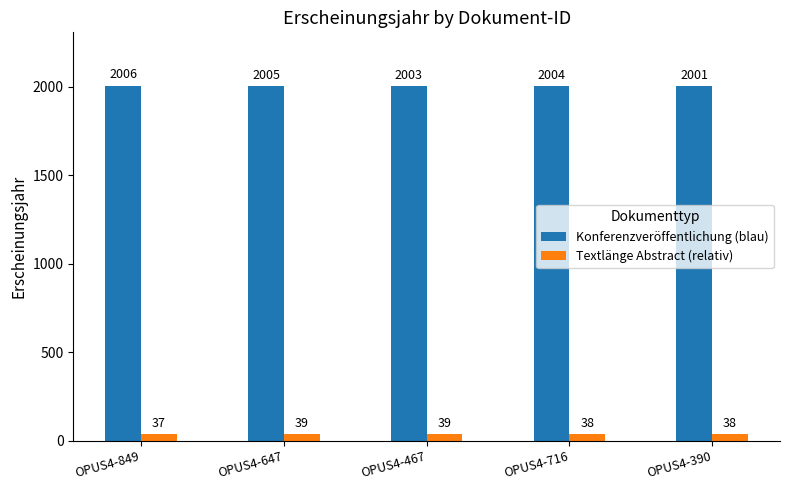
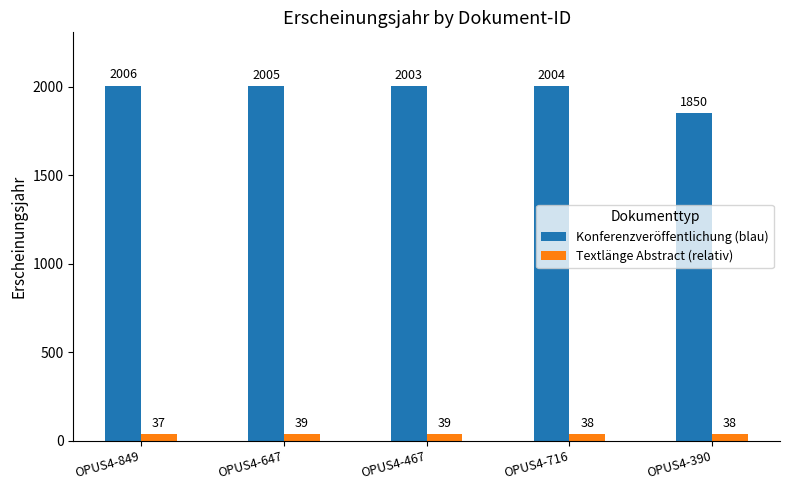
Konferenzveröffentlichung (blau), OPUS4-390: 2001 -> 1850
